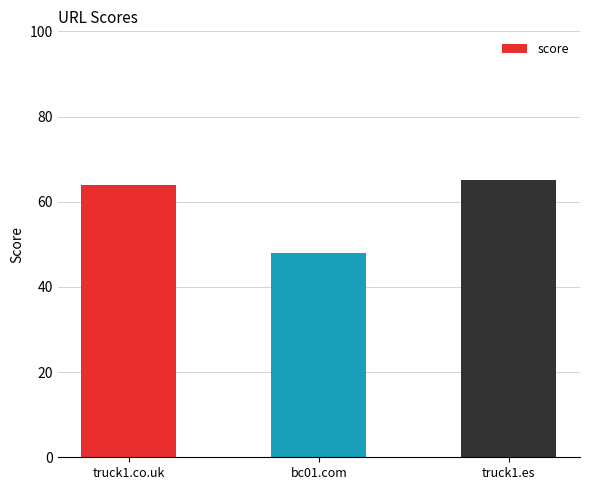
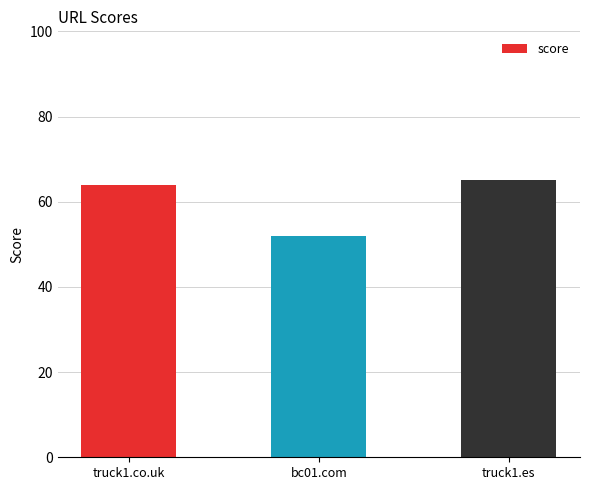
bc01.com: 48 -> 52
